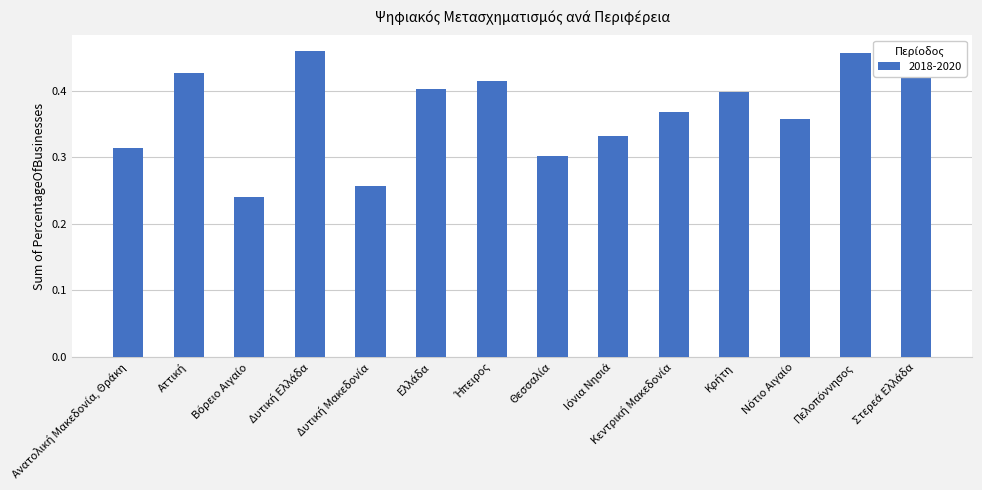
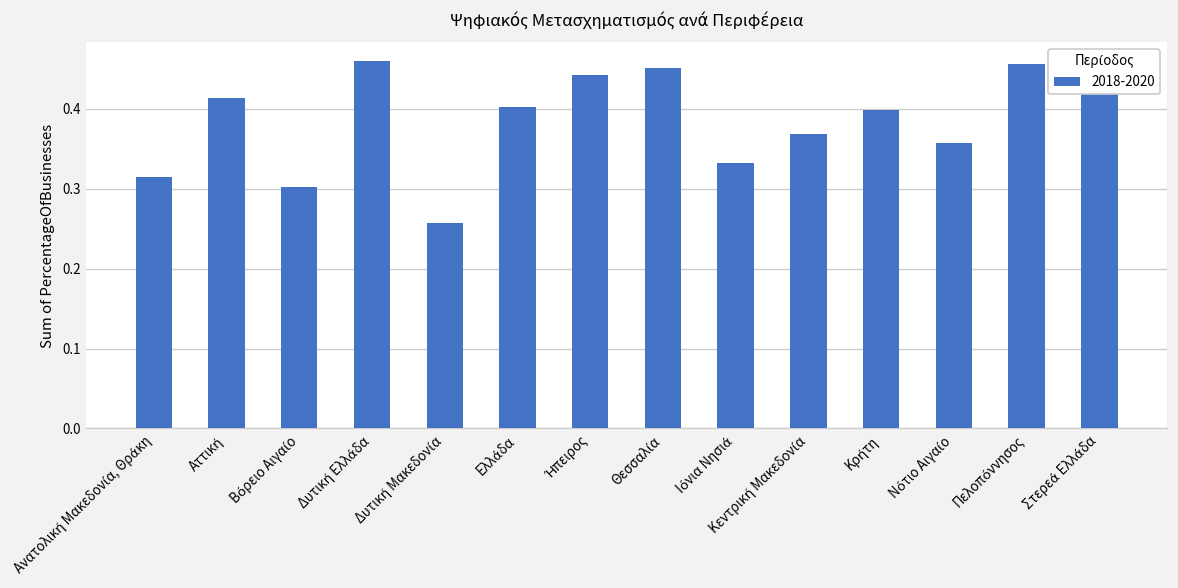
Aττική: 0.43 -> 0.41
Βόρειο Αιγαίο: 0.24 -> 0.30
Ήπειρος: 0.42 -> 0.44
Θεσσαλία: 0.30 -> 0.45
